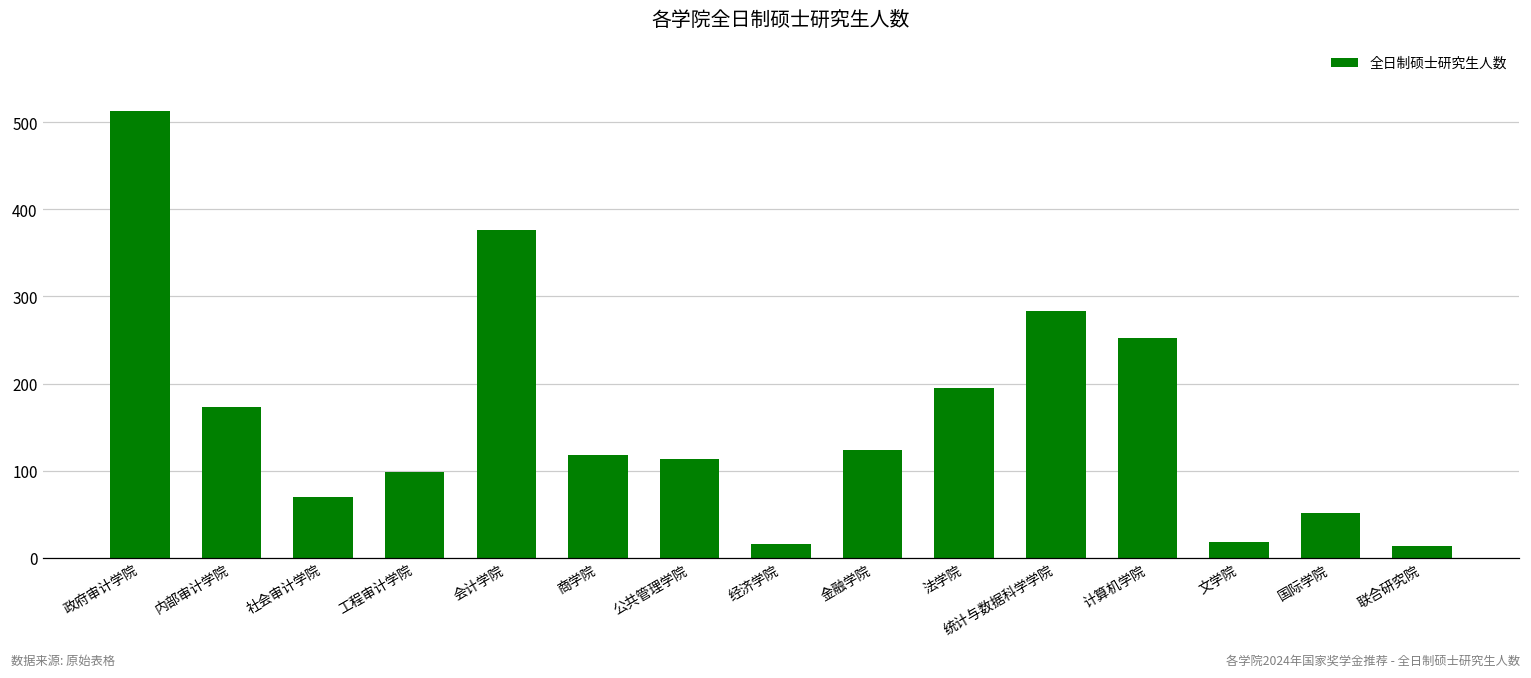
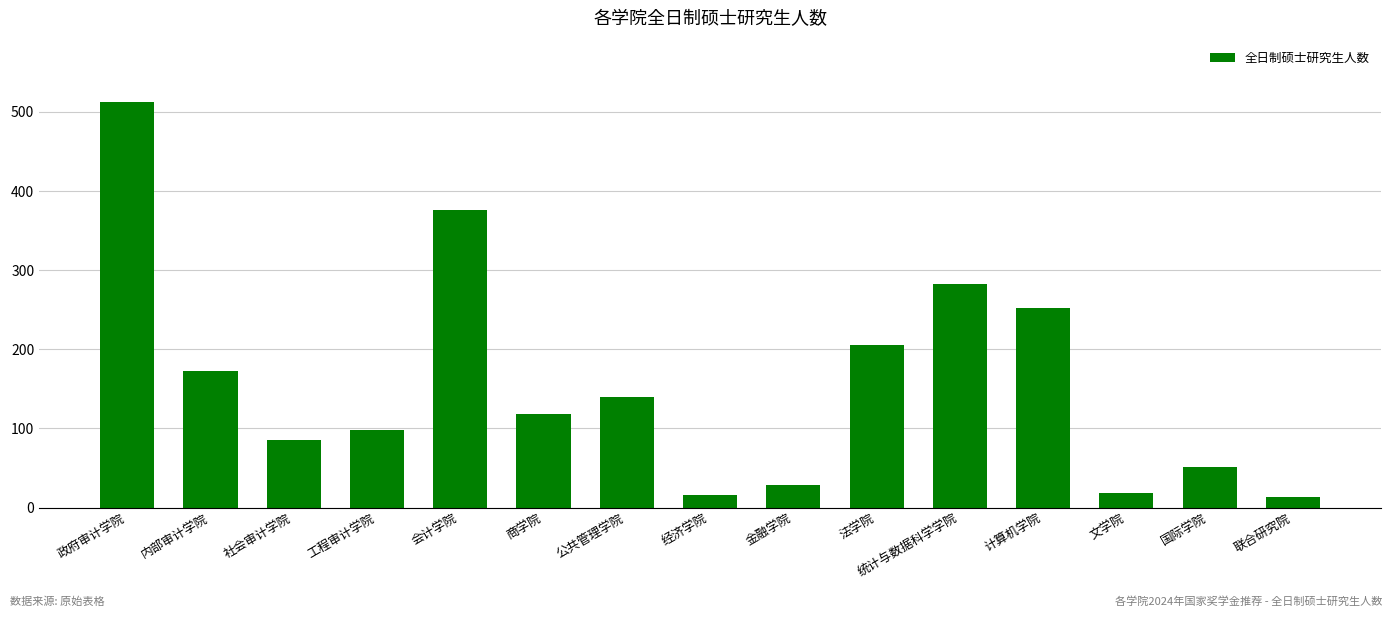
社会审计学院: 70 -> 90
公共管理学院: 110 -> 140
金融学院: 120 -> 30
法学院: 200 -> 210
